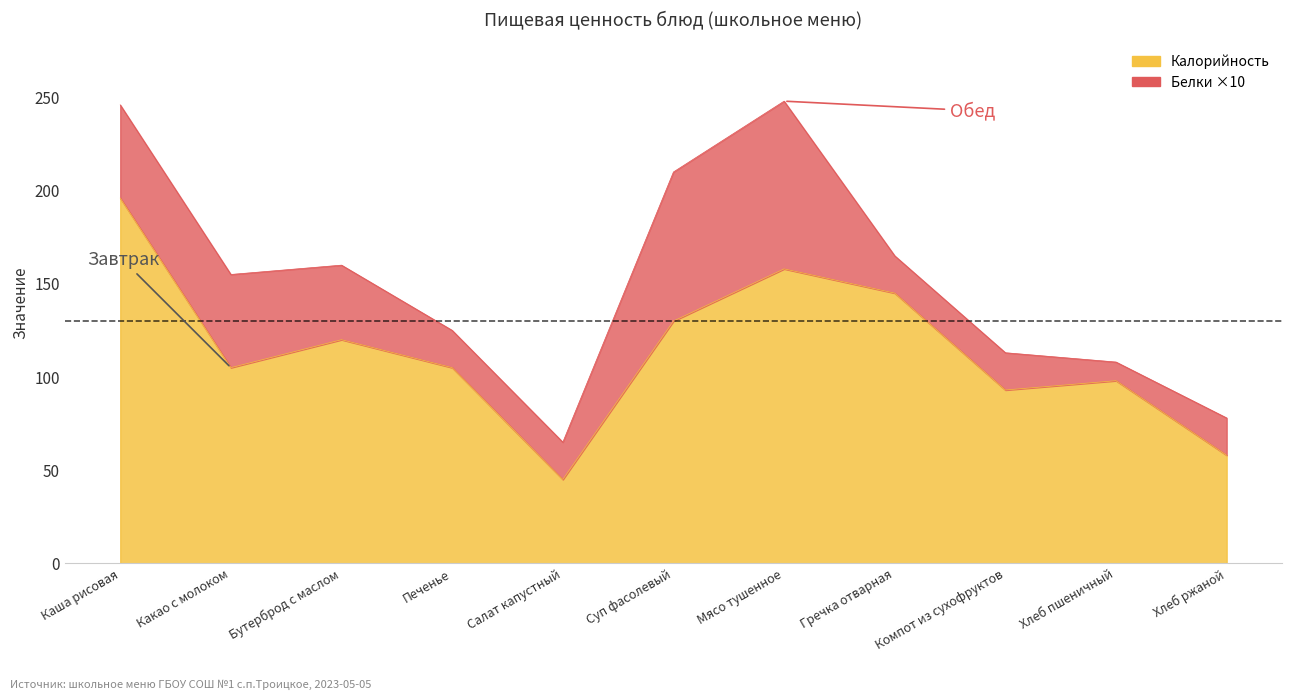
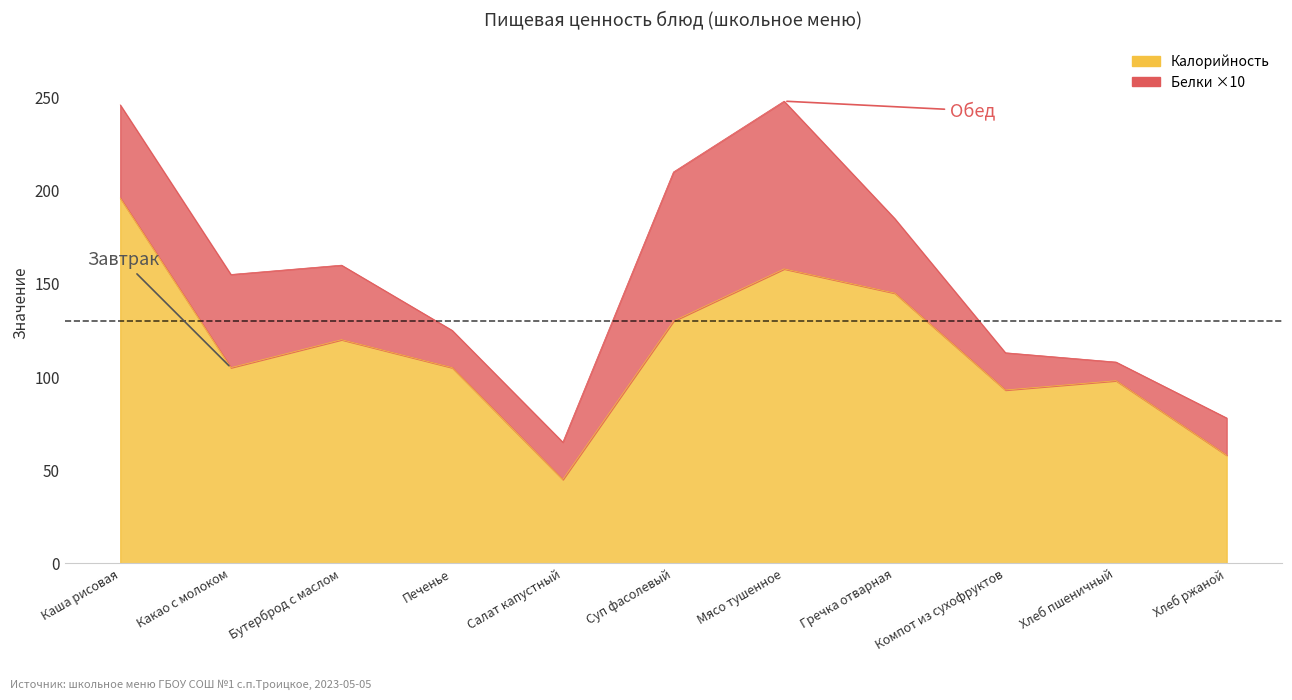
Белки ×10, Гречка отварная: 20 -> 40
